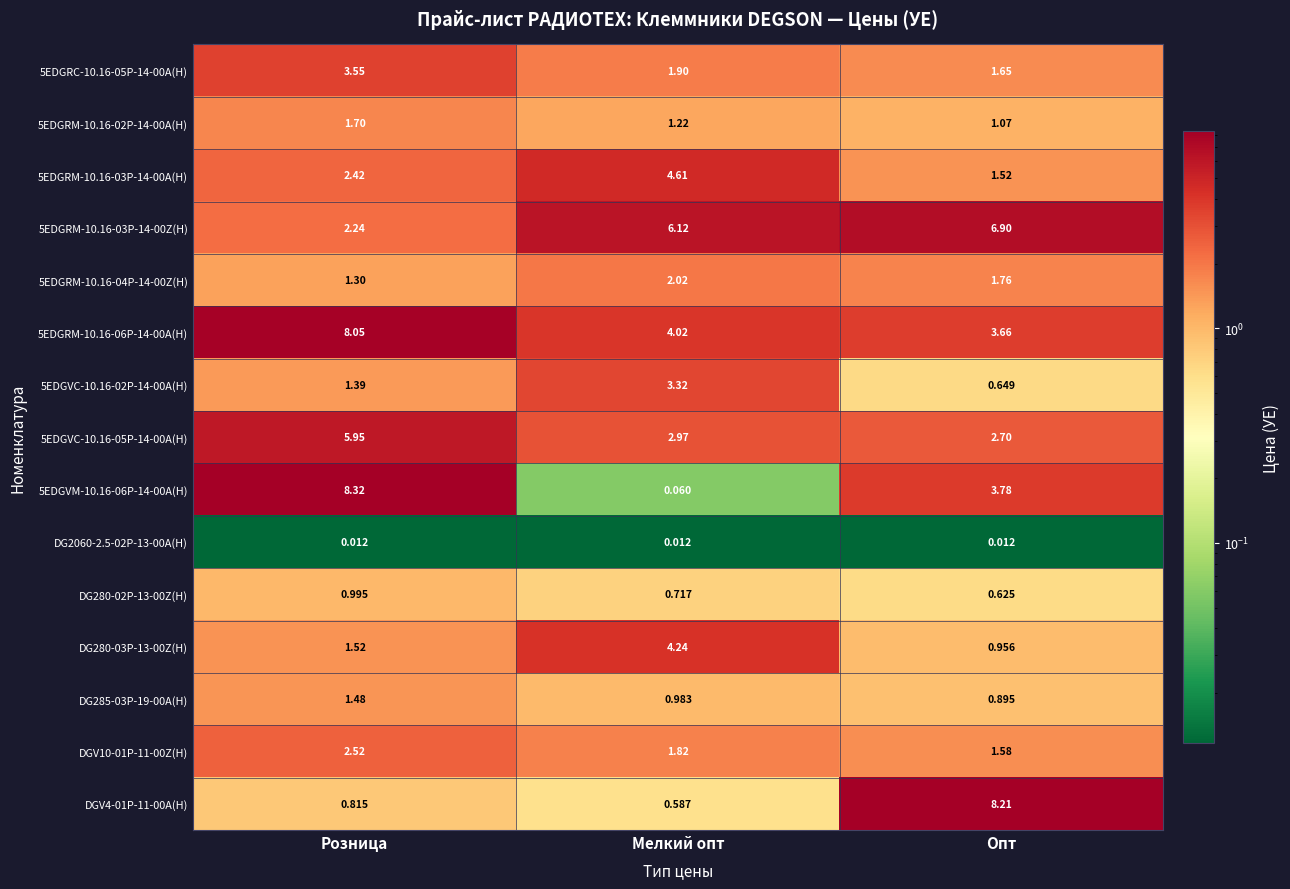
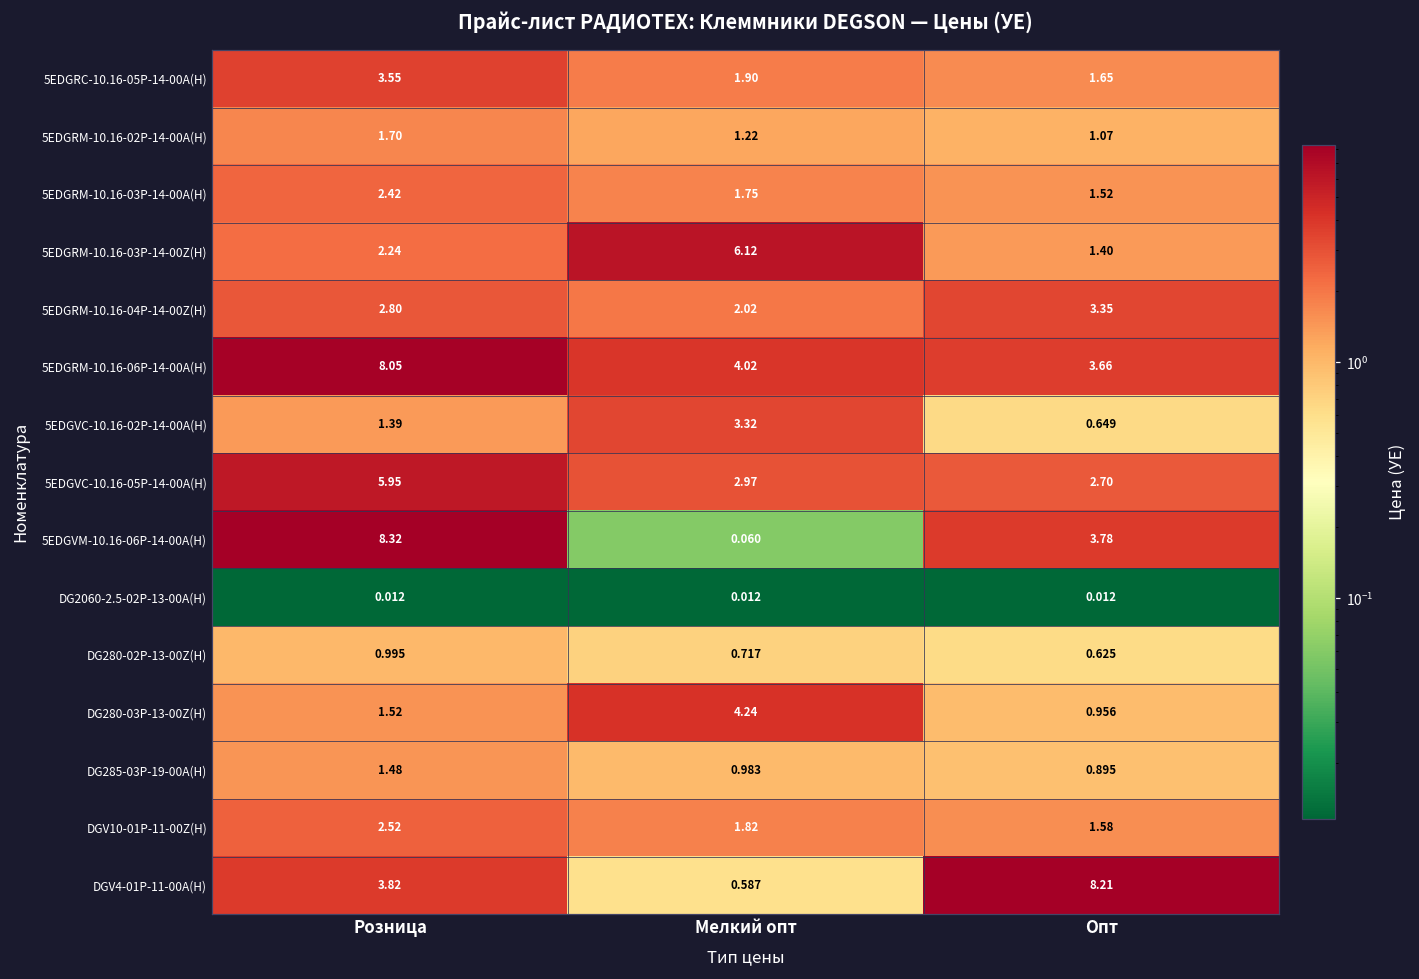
5EDGRM-10.16-03P-14-00A(H), Мелкий опт: 4.61 -> 1.75
5EDGRM-10.16-03P-14-00Z(H), Опт: 6.90 -> 1.40
5EDGRM-10.16-04P-14-00Z(H), Розница: 1.30 -> 2.80
5EDGRM-10.16-04P-14-00Z(H), Опт: 1.76 -> 3.35
DGV4-01P-11-00A(H), Розница: 0.815 -> 3.82
